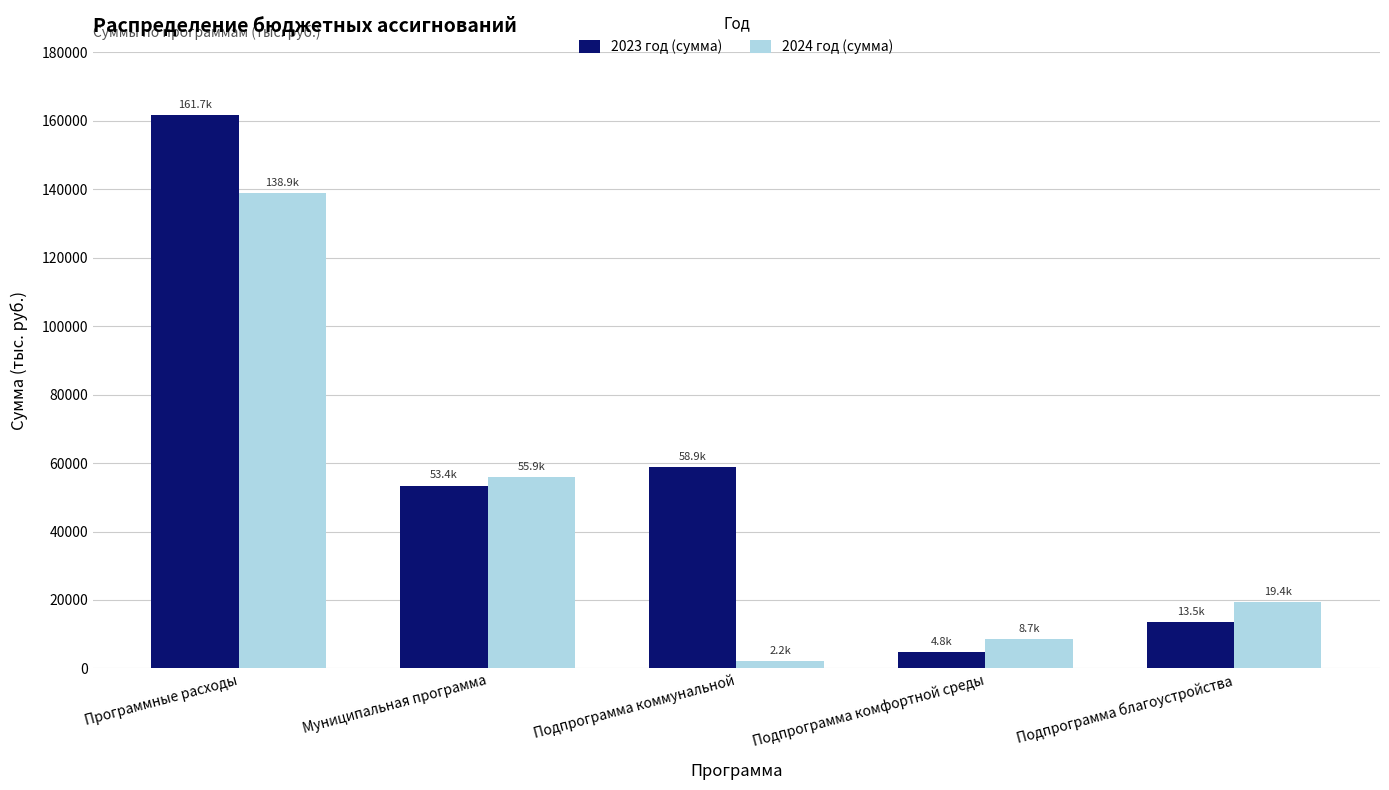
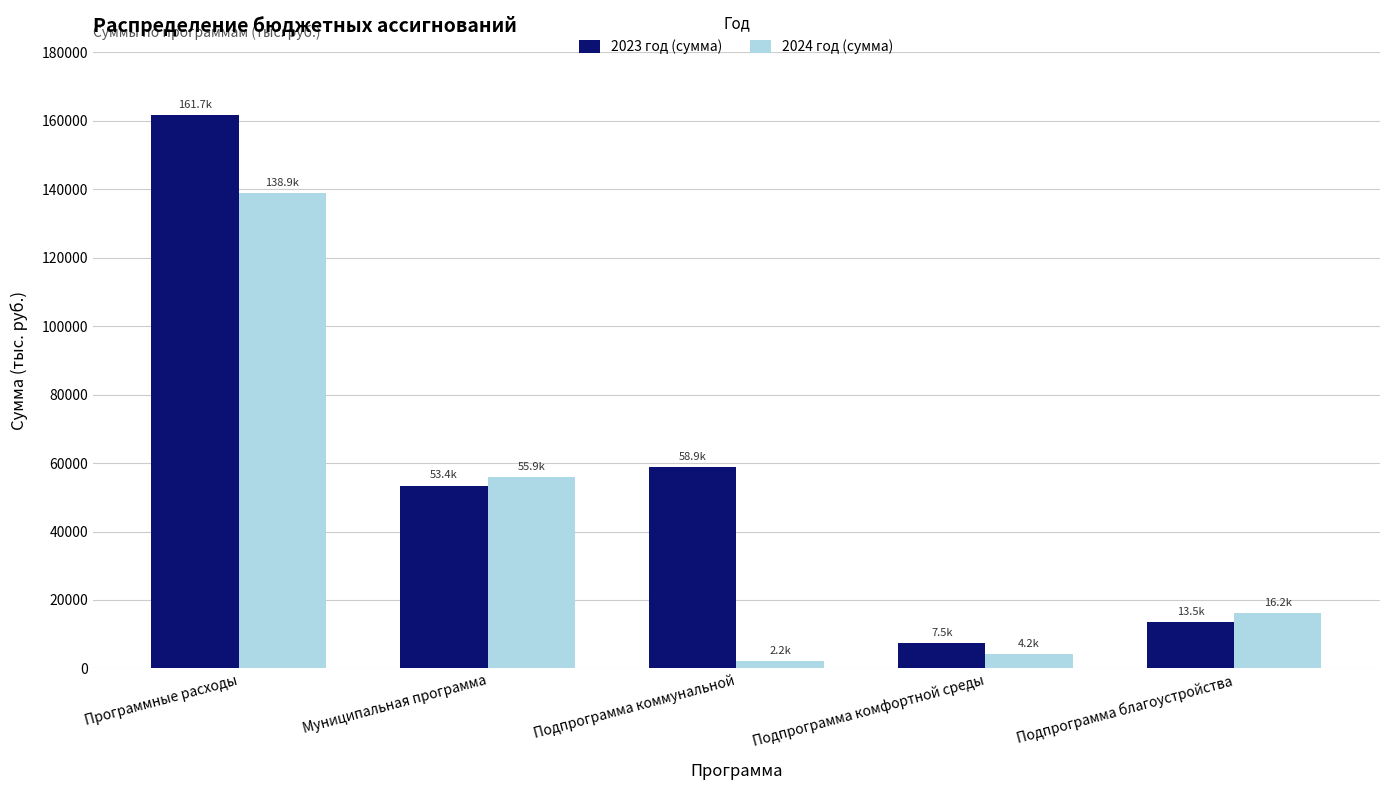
2023 год (сумма), Подпрограмма комфортной среды: 4.8k -> 7.5k
2024 год (сумма), Подпрограмма комфортной среды: 8.7k -> 4.2k
2024 год (сумма), Подпрограмма благоустройства: 19.4k -> 16.2k
